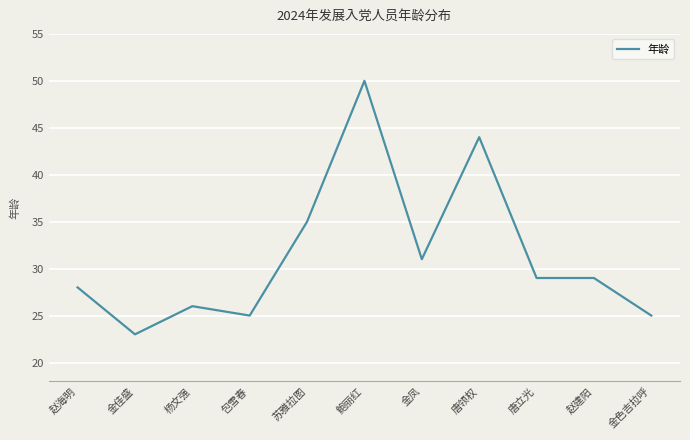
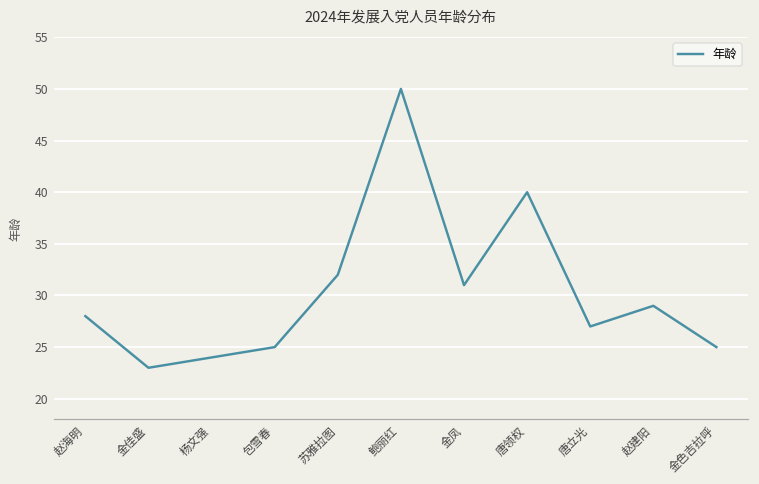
杨文强: 26 -> 24
苏雅拉图: 35 -> 32
唐领权: 44 -> 40
唐立光: 29 -> 27
